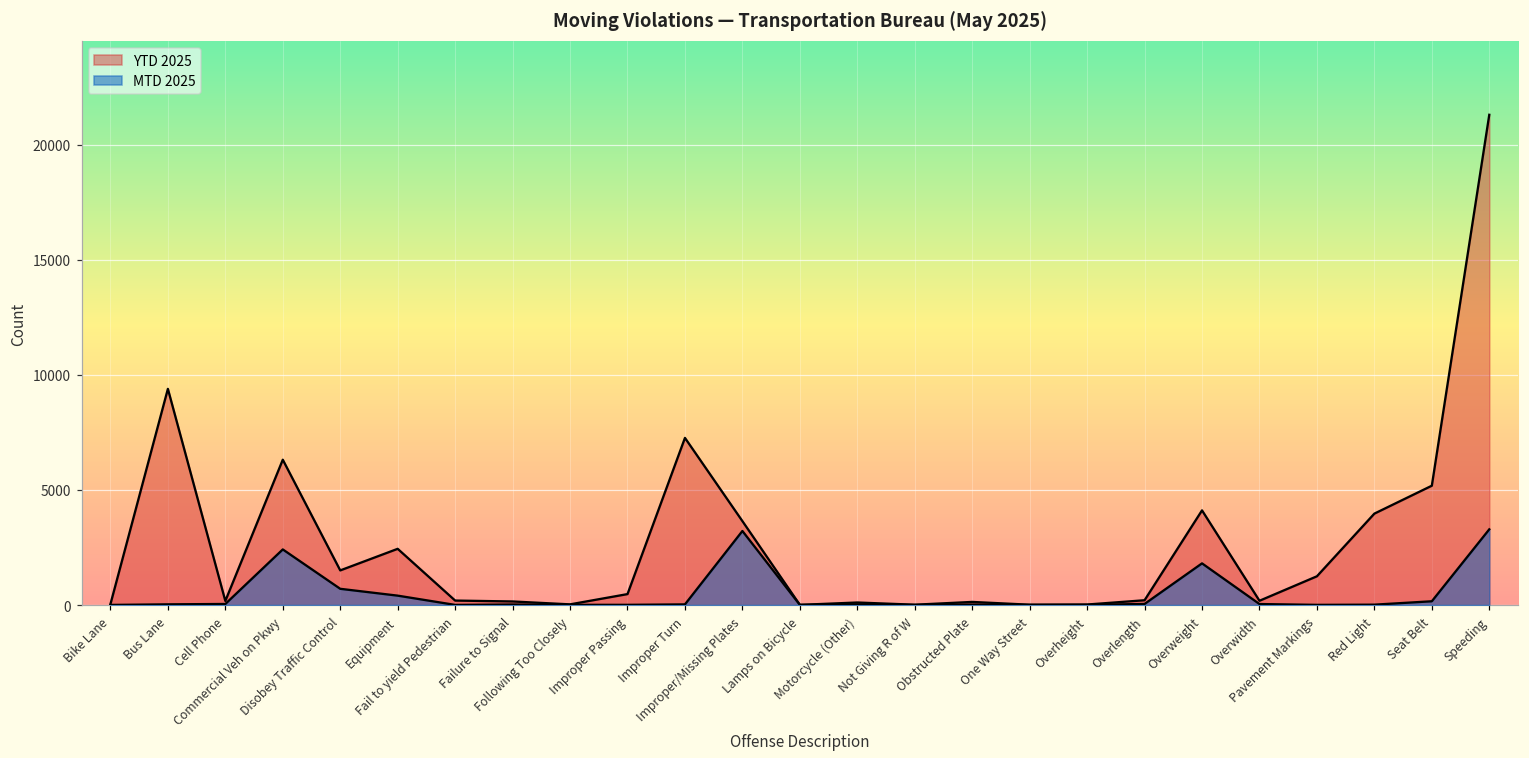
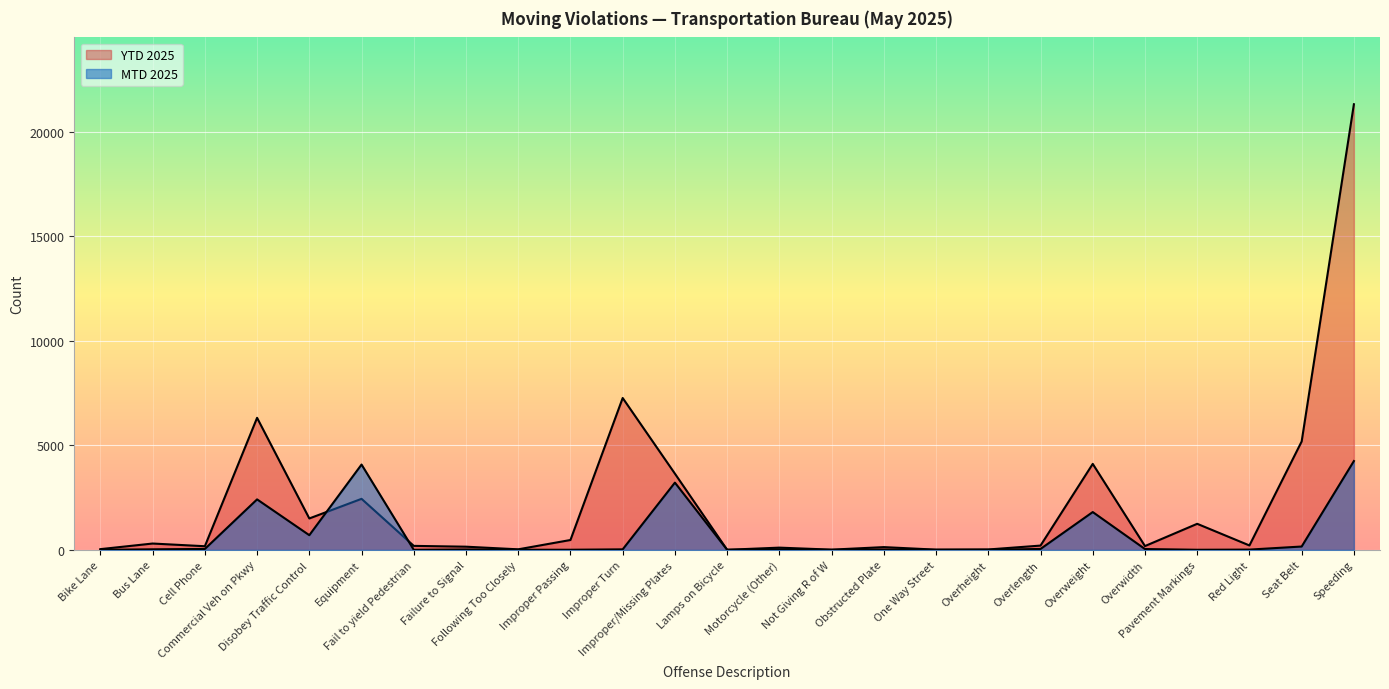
YTD 2025, Bus Lane: 9400 -> 300
MTD 2025, Equipment: 400 -> 4100
YTD 2025, Red Light: 4000 -> 200
MTD 2025, Speeding: 3300 -> 4200
